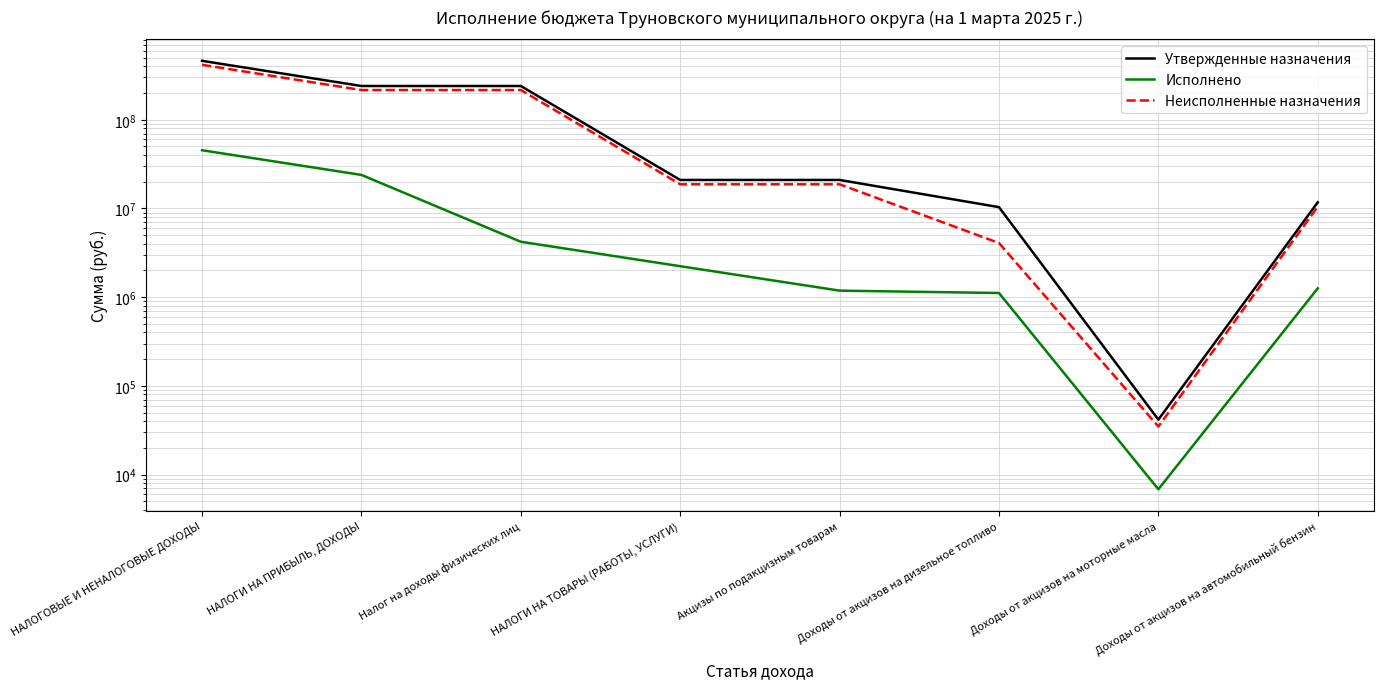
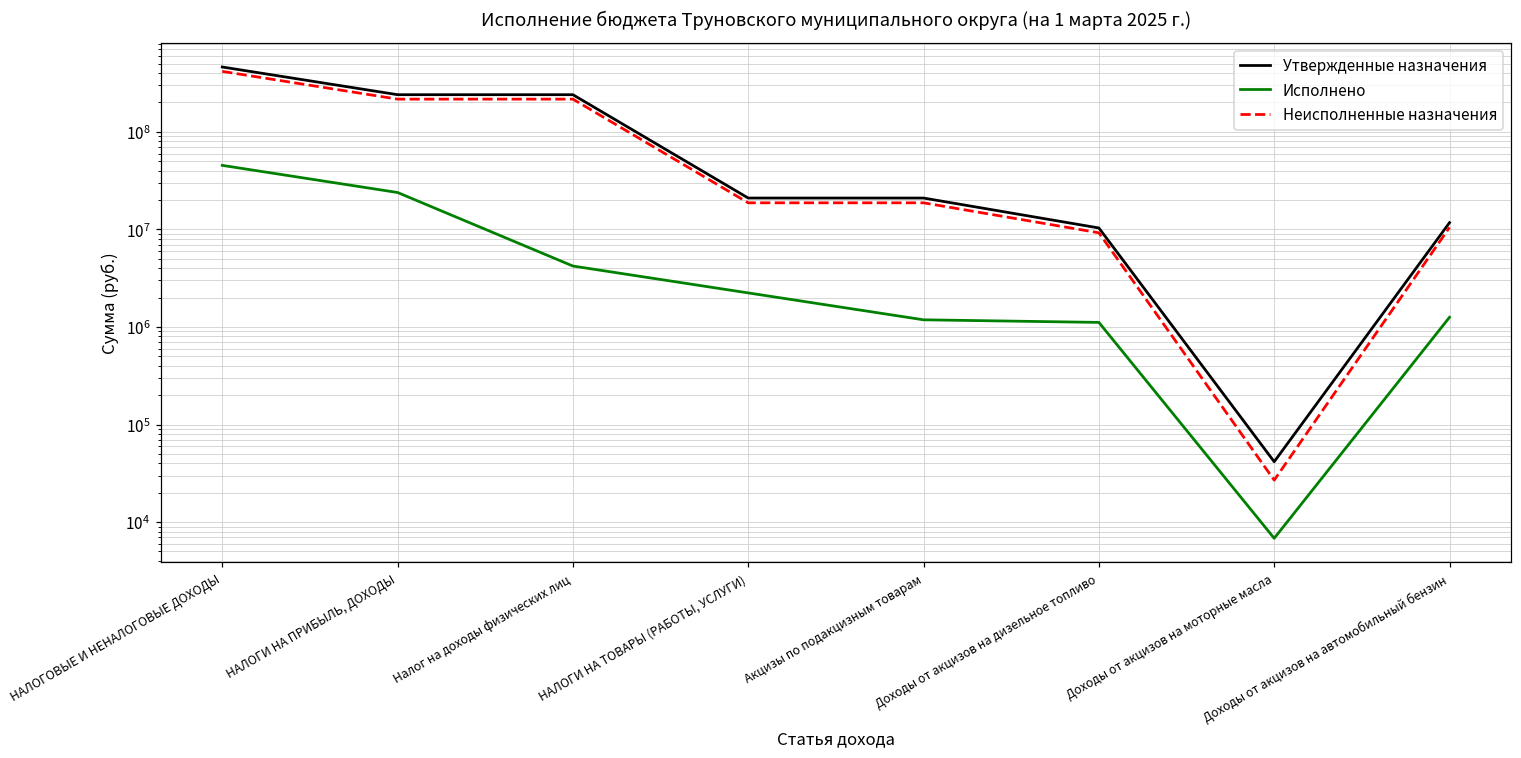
Неисполненные назначения, Доходы от акцизов на дизельное топливо: 4000000 -> 9000000
Неисполненные назначения, Доходы от акцизов на моторные масла: 35000 -> 27000
